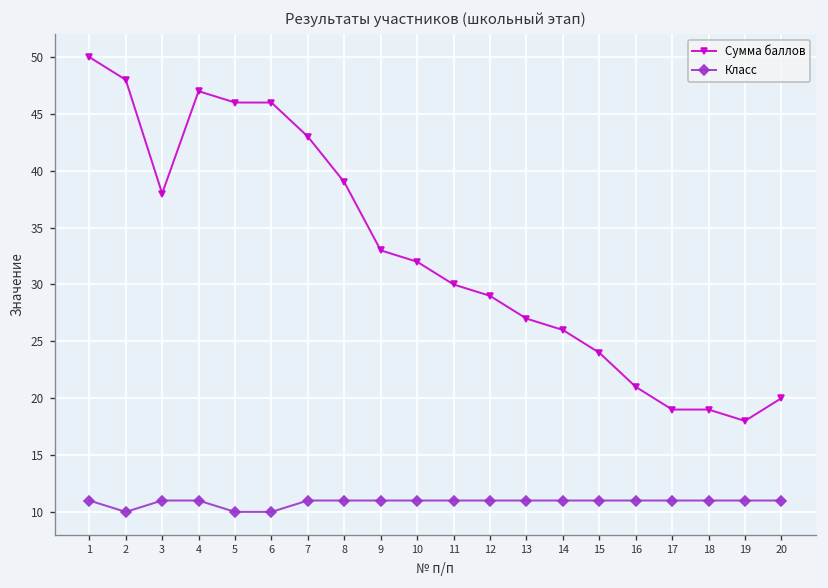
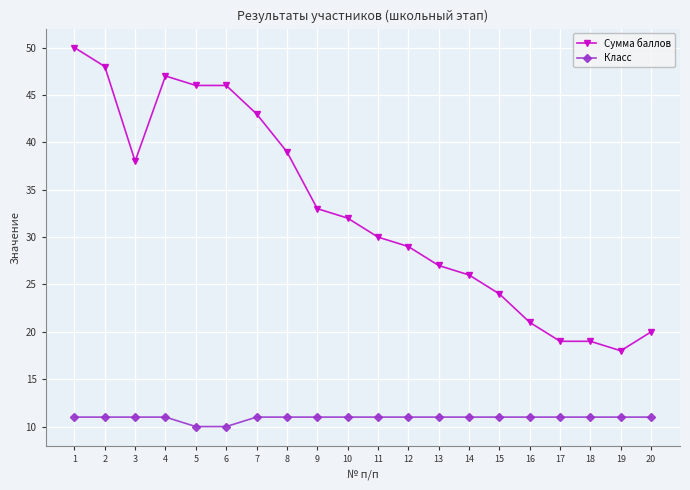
Класс, 2: 10 -> 11
